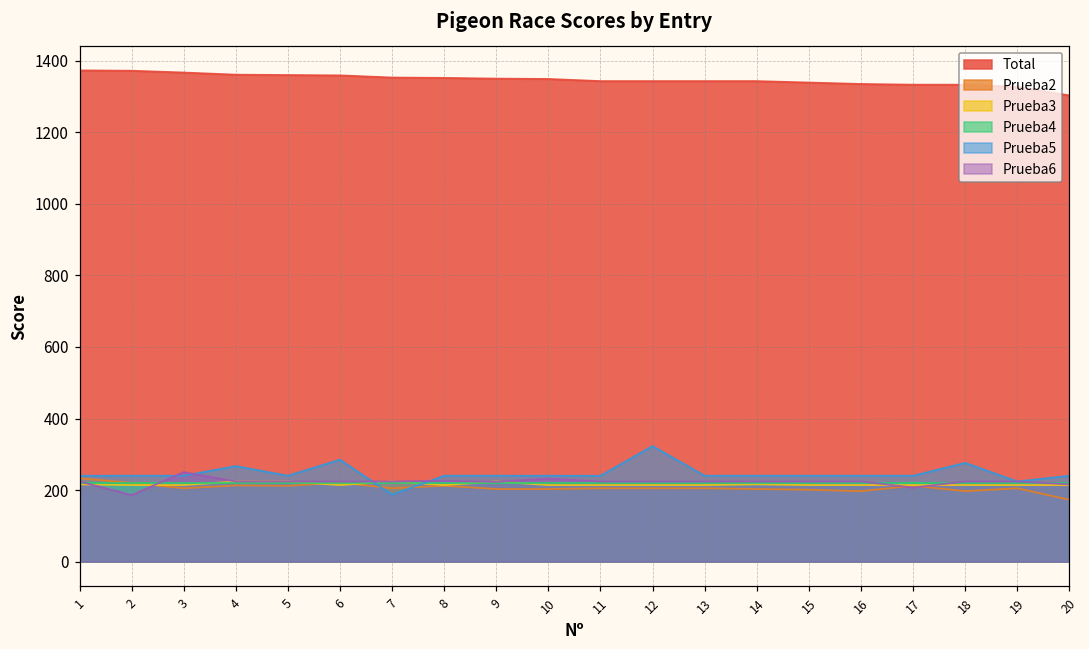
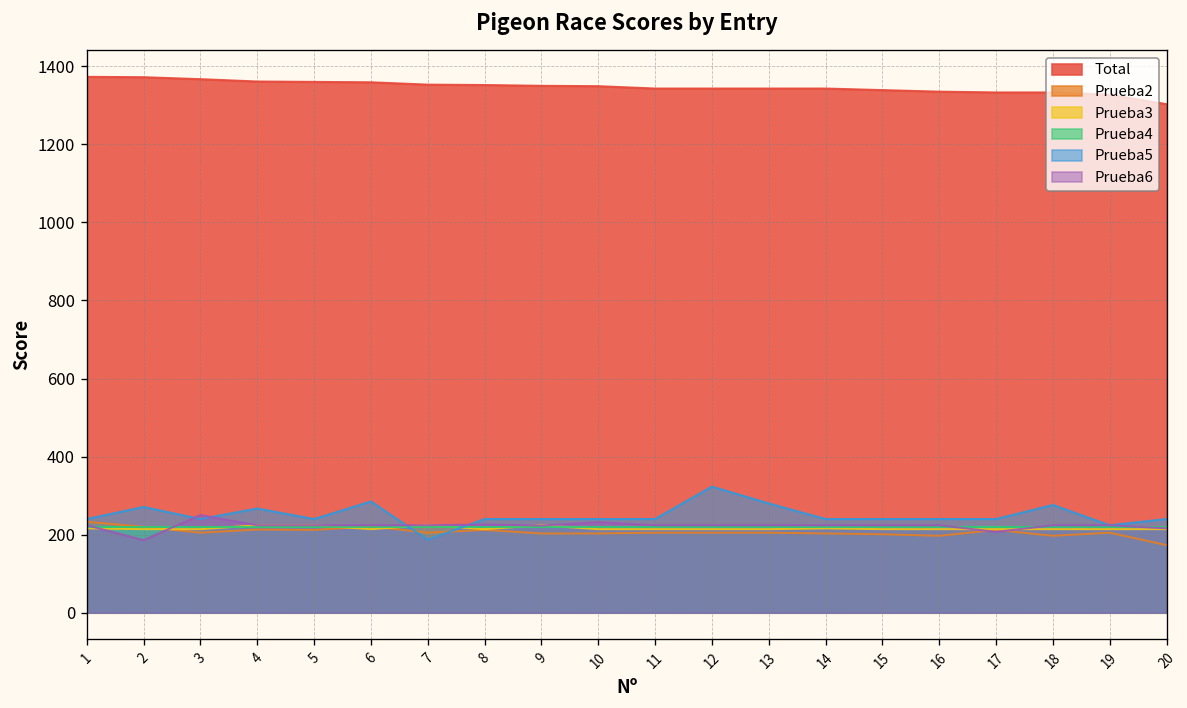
Prueba5, 2: 240 -> 270
Prueba5, 13: 240 -> 280
